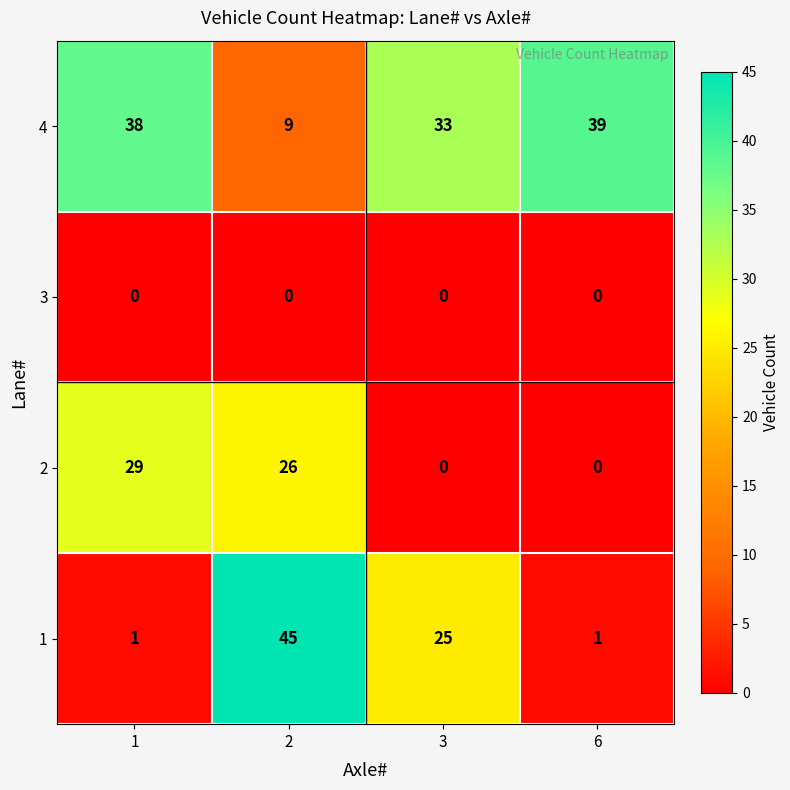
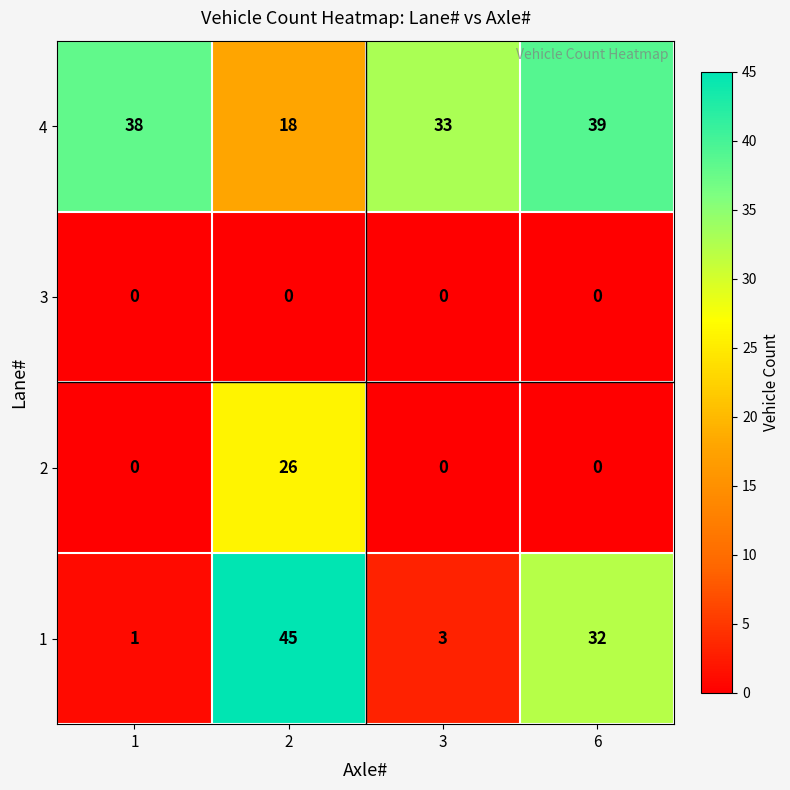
4, 2: 9 -> 18
2, 1: 29 -> 0
1, 3: 25 -> 3
1, 6: 1 -> 32
